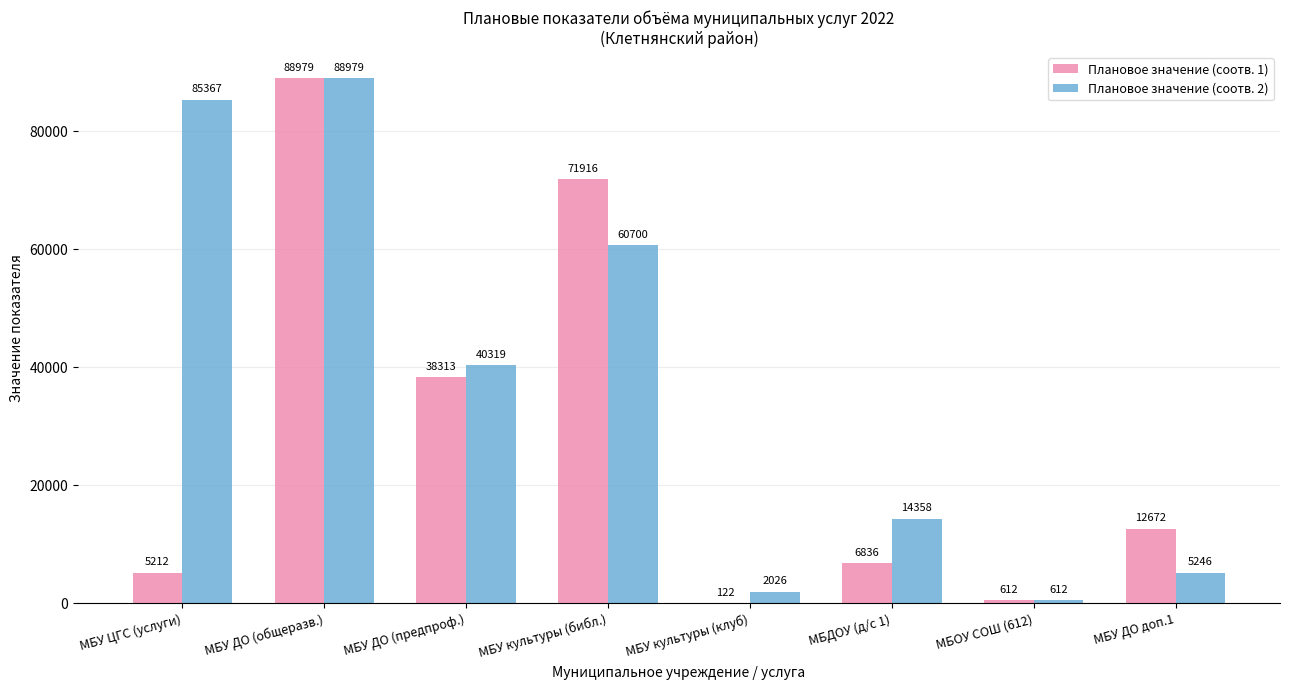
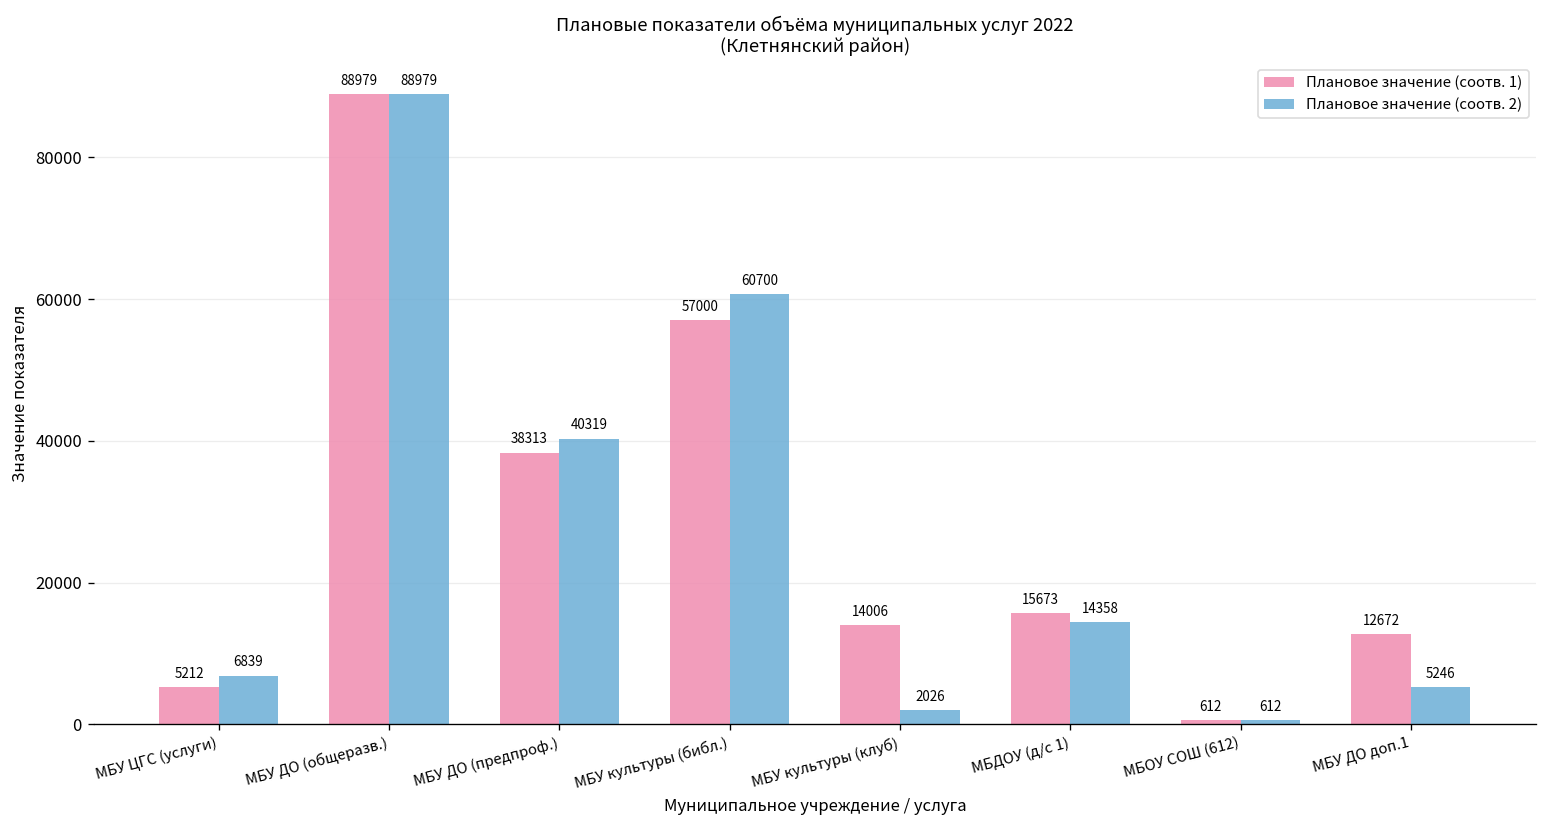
Плановое значение (соотв. 2), МБУ ЦГС (услуги): 85367 -> 6839
Плановое значение (соотв. 1), МБУ культуры (библ.): 71916 -> 57000
Плановое значение (соотв. 1), МБУ культуры (клуб): 122 -> 14006
Плановое значение (соотв. 1), МБДОУ (д/с 1): 6836 -> 15673
